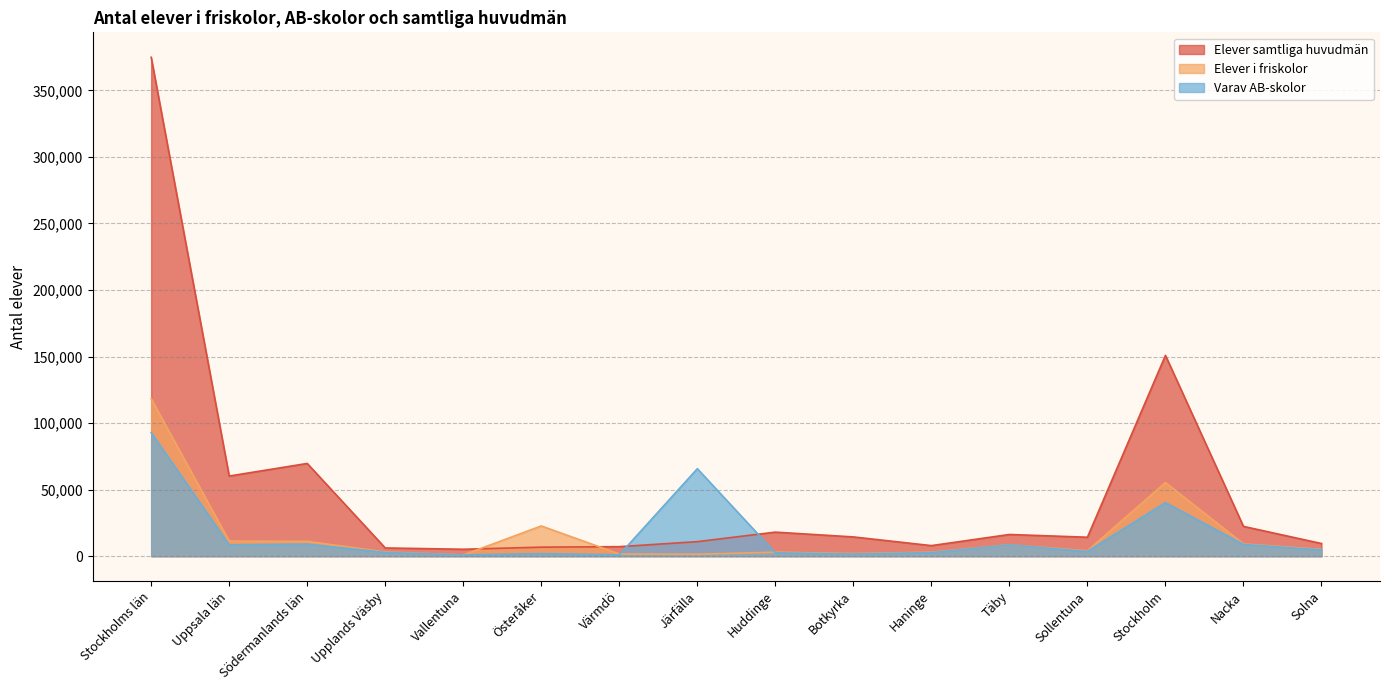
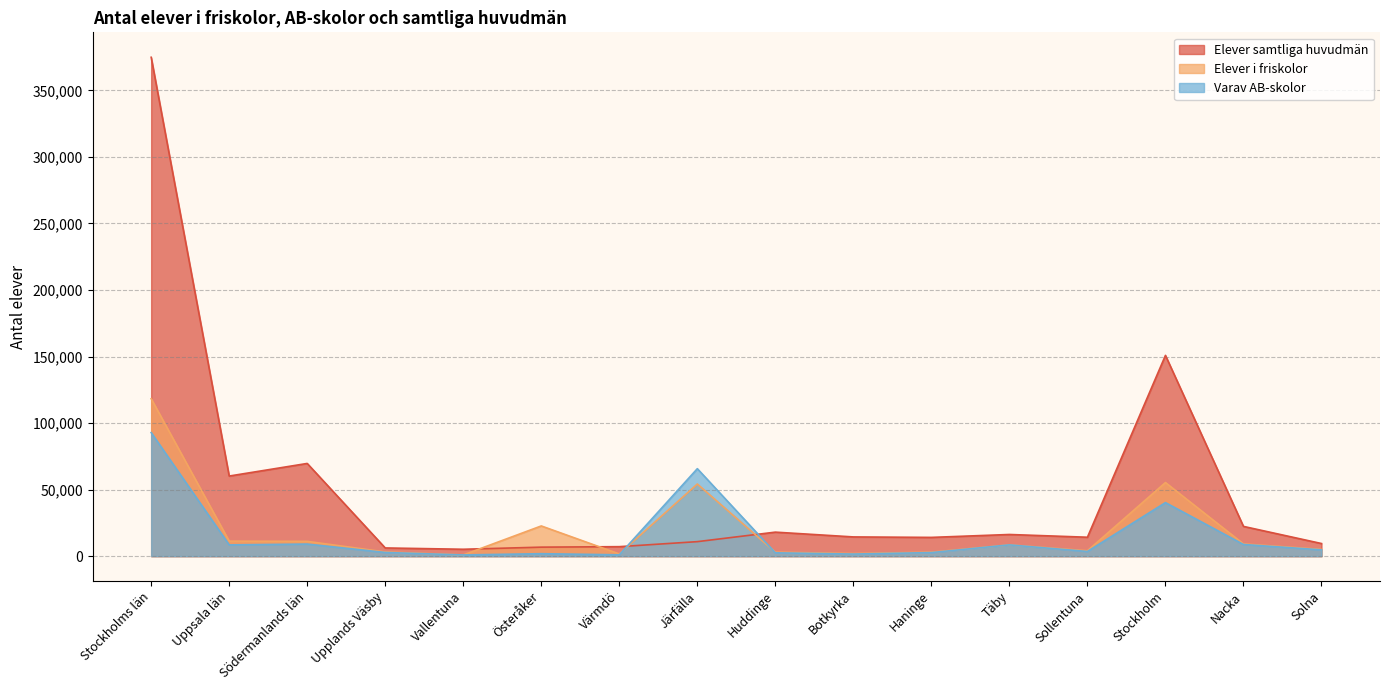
Elever i friskolor, Järfälla: 1,000 -> 54,000
Elever samtliga huvudmän, Haninge: 8,000 -> 14,000
